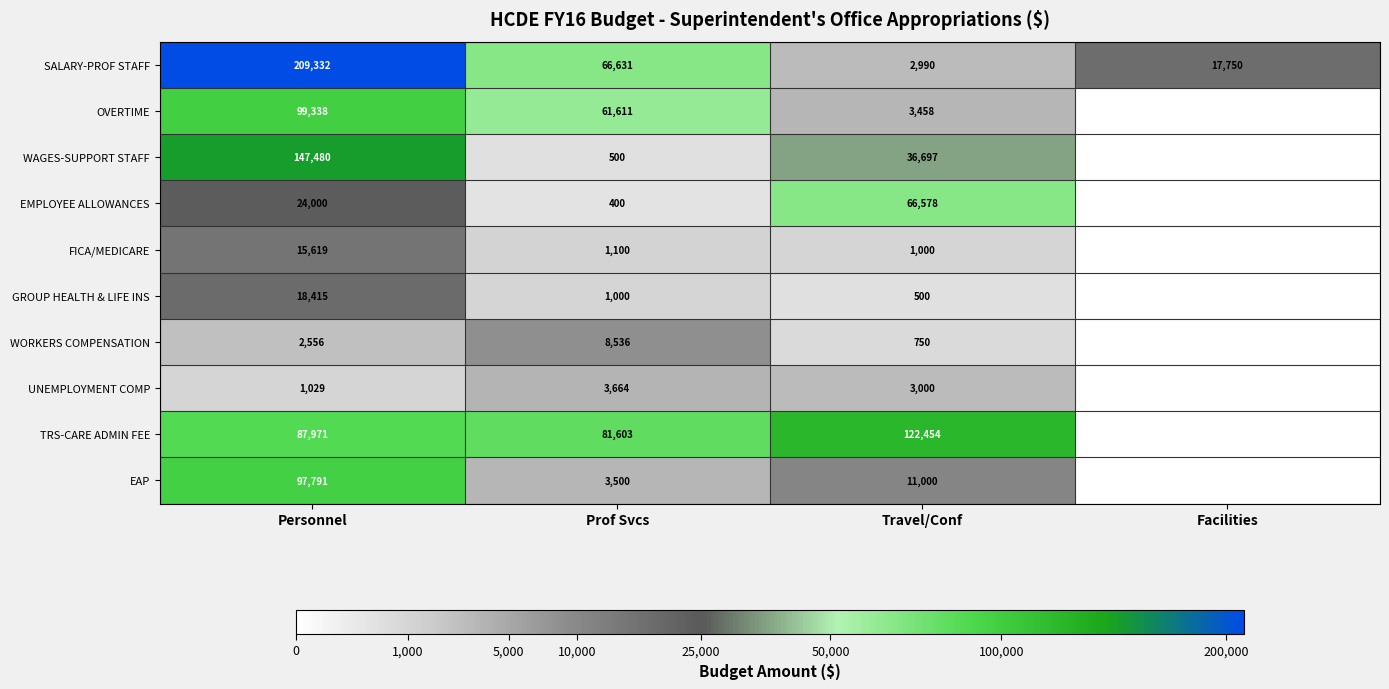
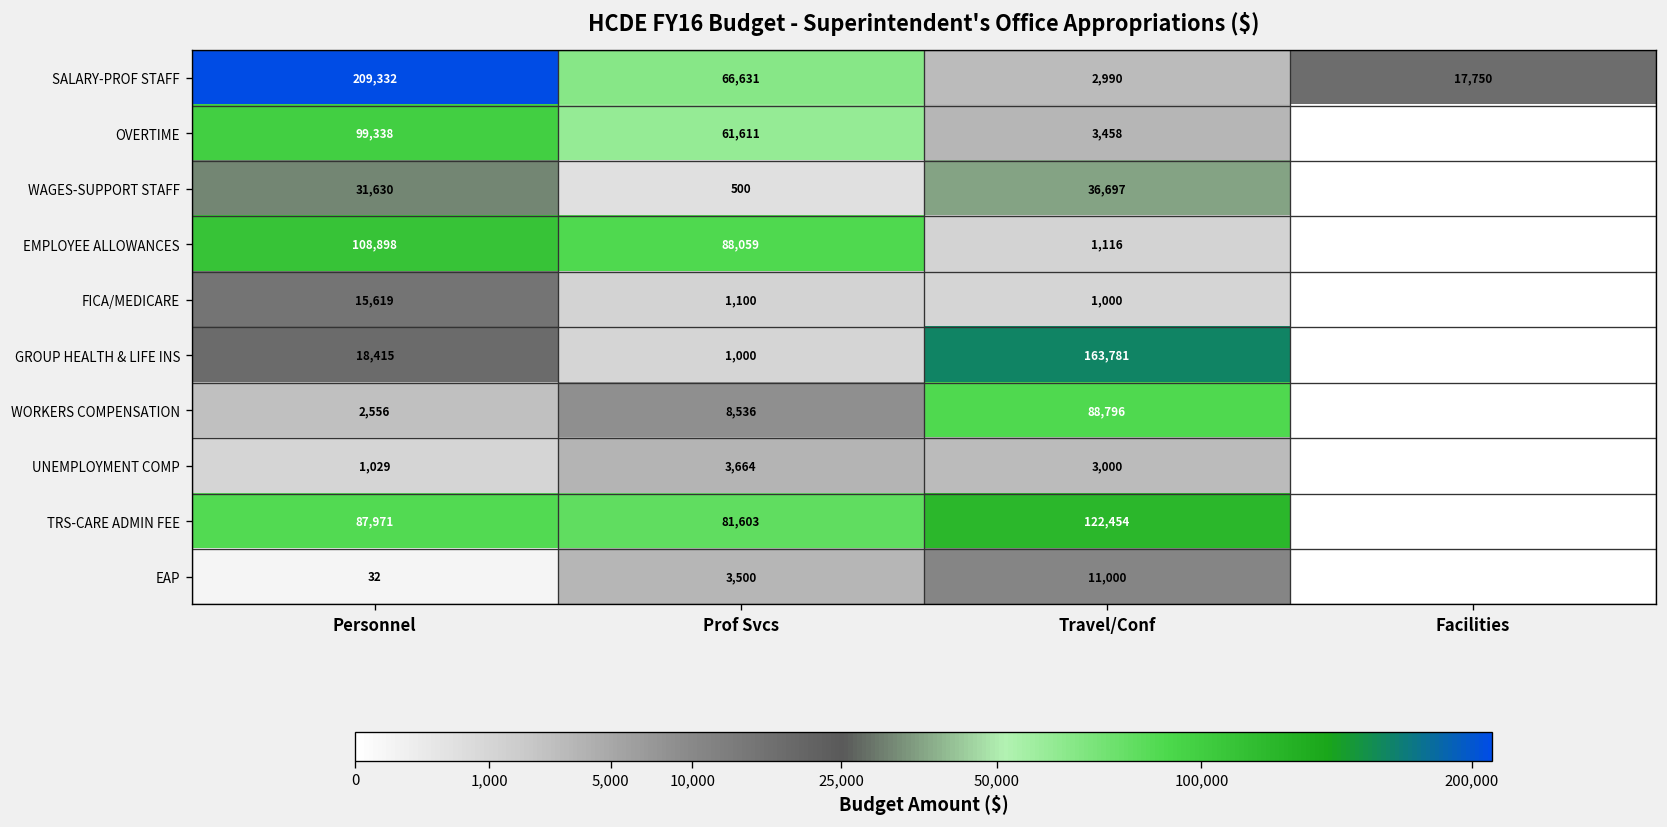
WAGES-SUPPORT STAFF, Personnel: 147,480 -> 31,630
EMPLOYEE ALLOWANCES, Personnel: 24,000 -> 108,898
EMPLOYEE ALLOWANCES, Prof Svcs: 400 -> 88,059
EMPLOYEE ALLOWANCES, Travel/Conf: 66,578 -> 1,116
GROUP HEALTH & LIFE INS, Travel/Conf: 500 -> 163,781
WORKERS COMPENSATION, Travel/Conf: 750 -> 88,796
EAP, Personnel: 97,791 -> 32
